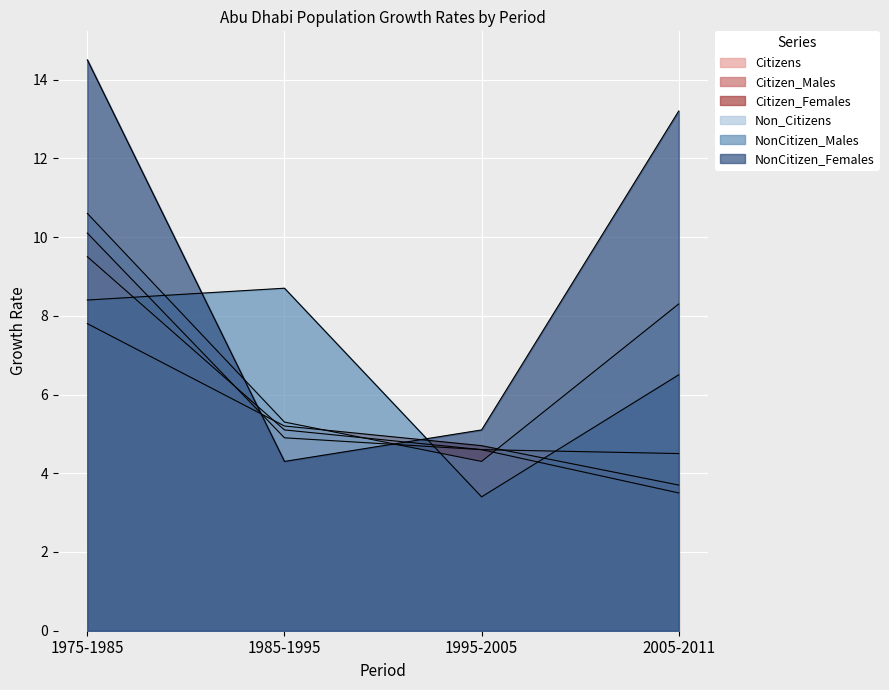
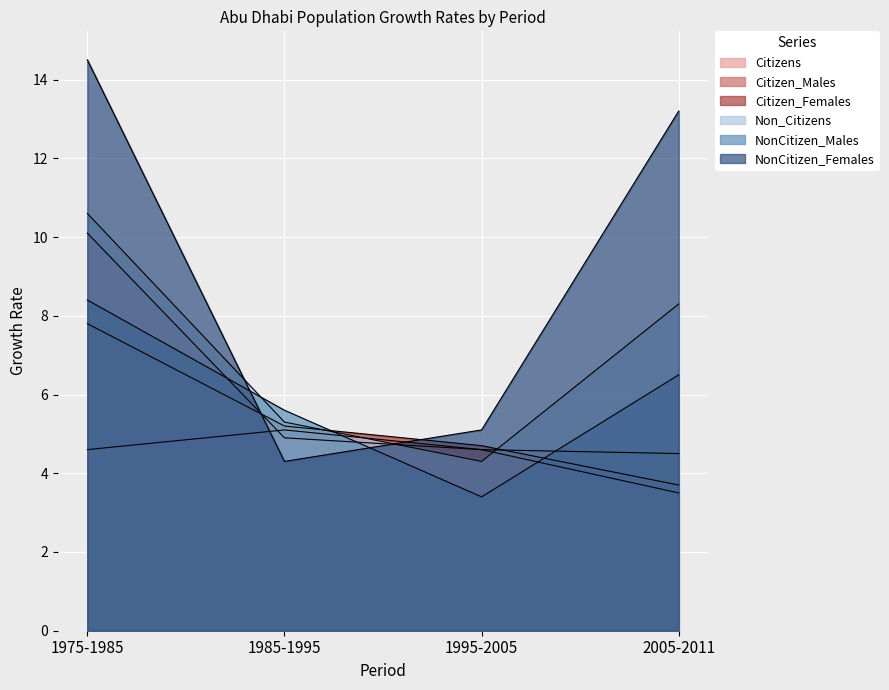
Citizens, 1975-1985: 9.5 -> 4.6
NonCitizen_Males, 1985-1995: 8.7 -> 5.6
